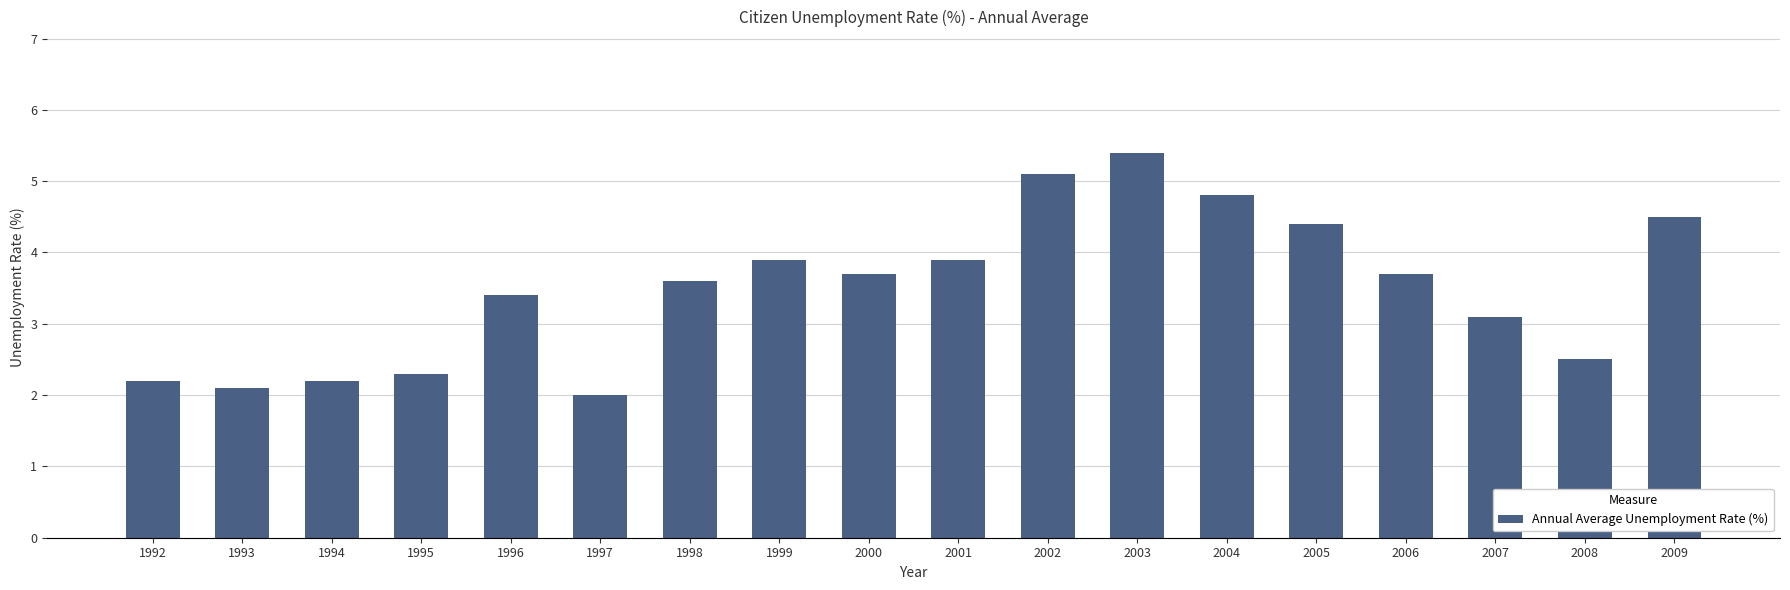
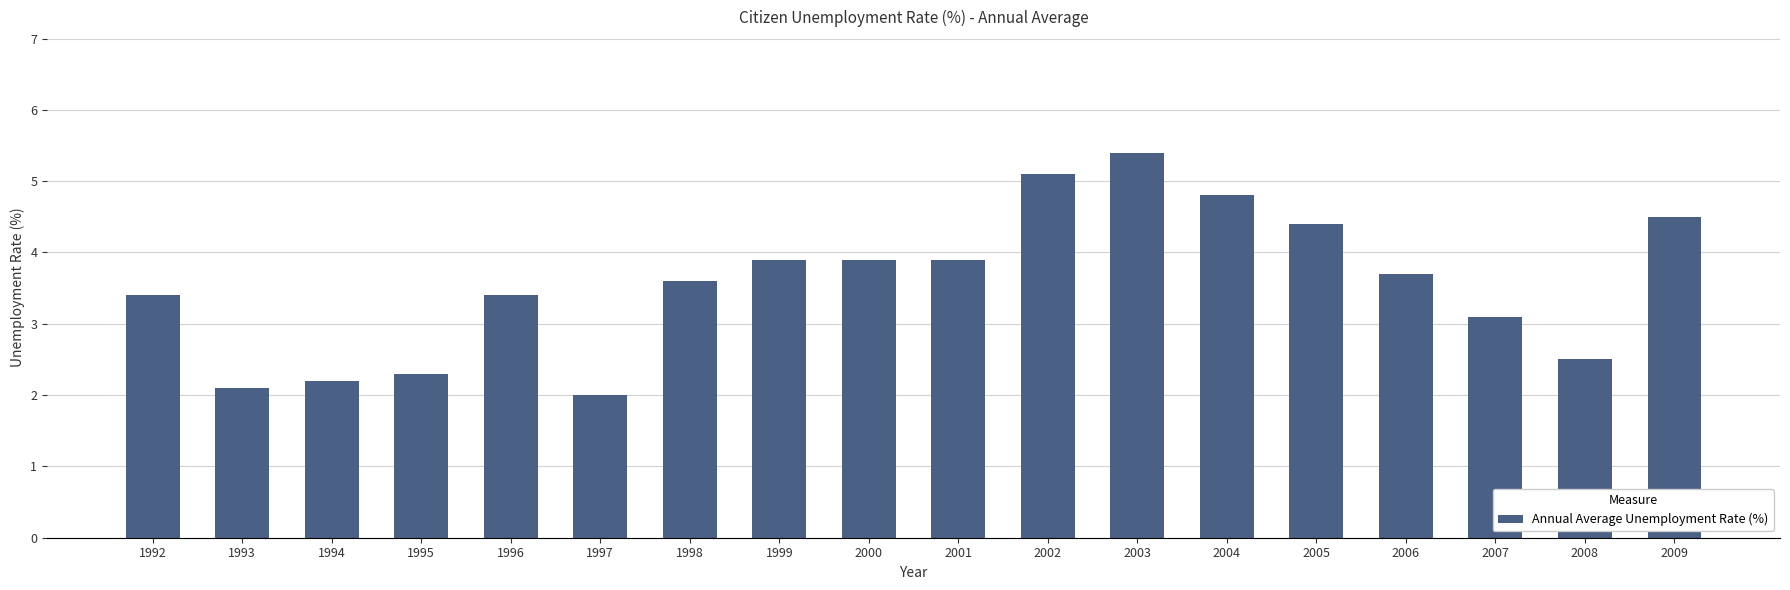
1992: 2.2 -> 3.4
2000: 3.7 -> 3.9
